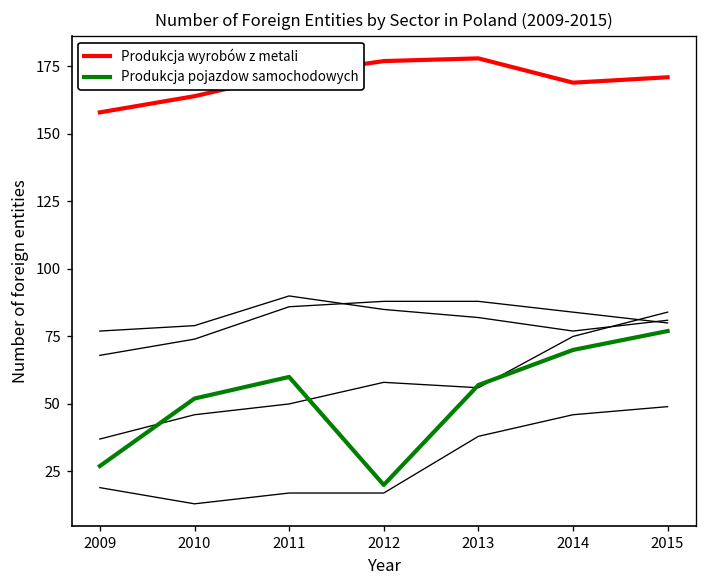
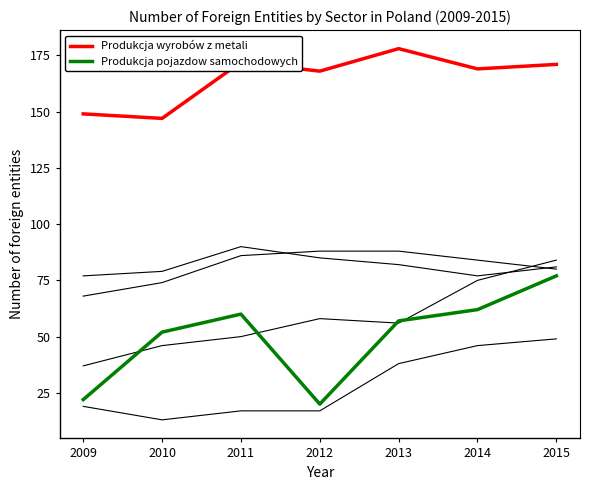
Produkcja wyrobów z metali, 2009: 158 -> 149
Produkcja pojazdow samochodowych, 2009: 27 -> 22
Produkcja wyrobów z metali, 2010: 164 -> 147
Produkcja wyrobów z metali, 2012: 177 -> 168
Produkcja pojazdow samochodowych, 2014: 70 -> 62
